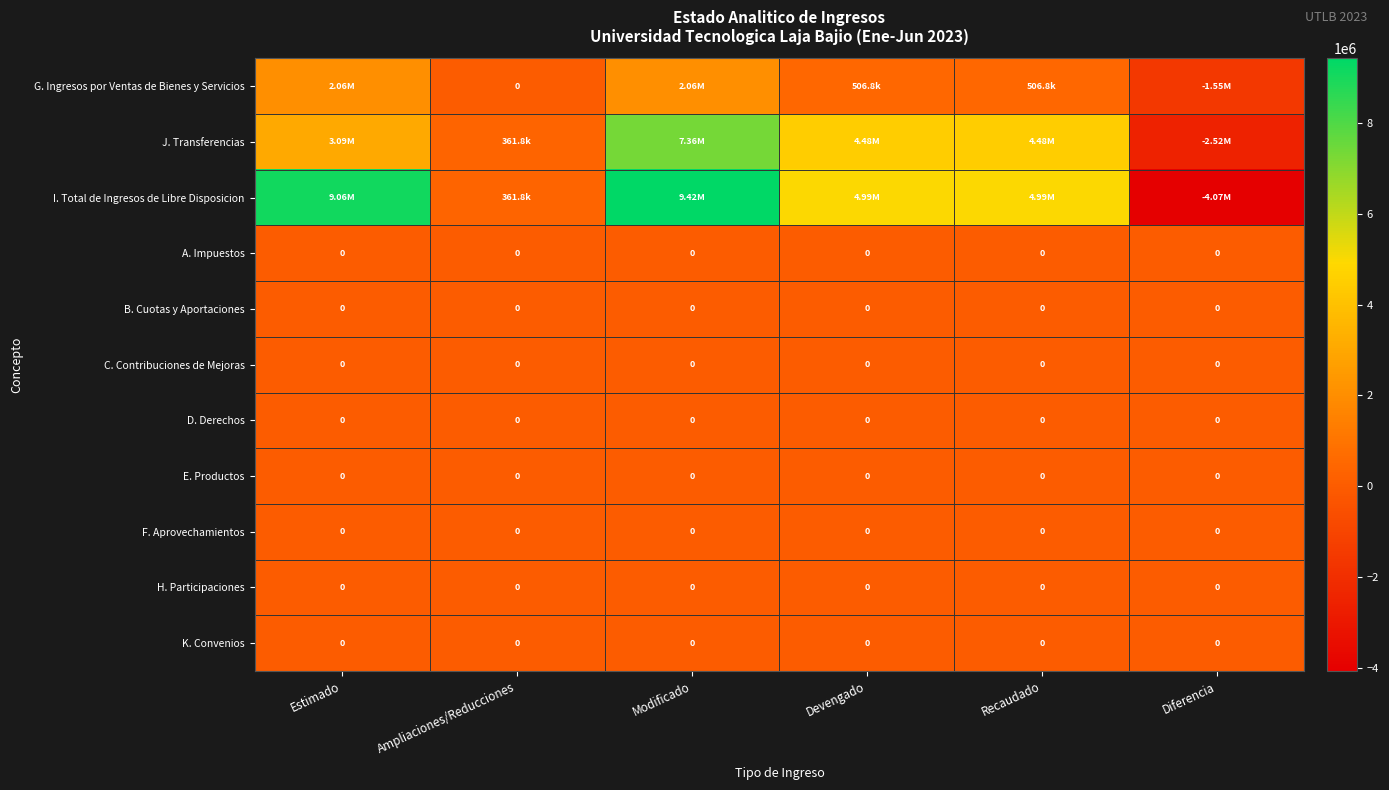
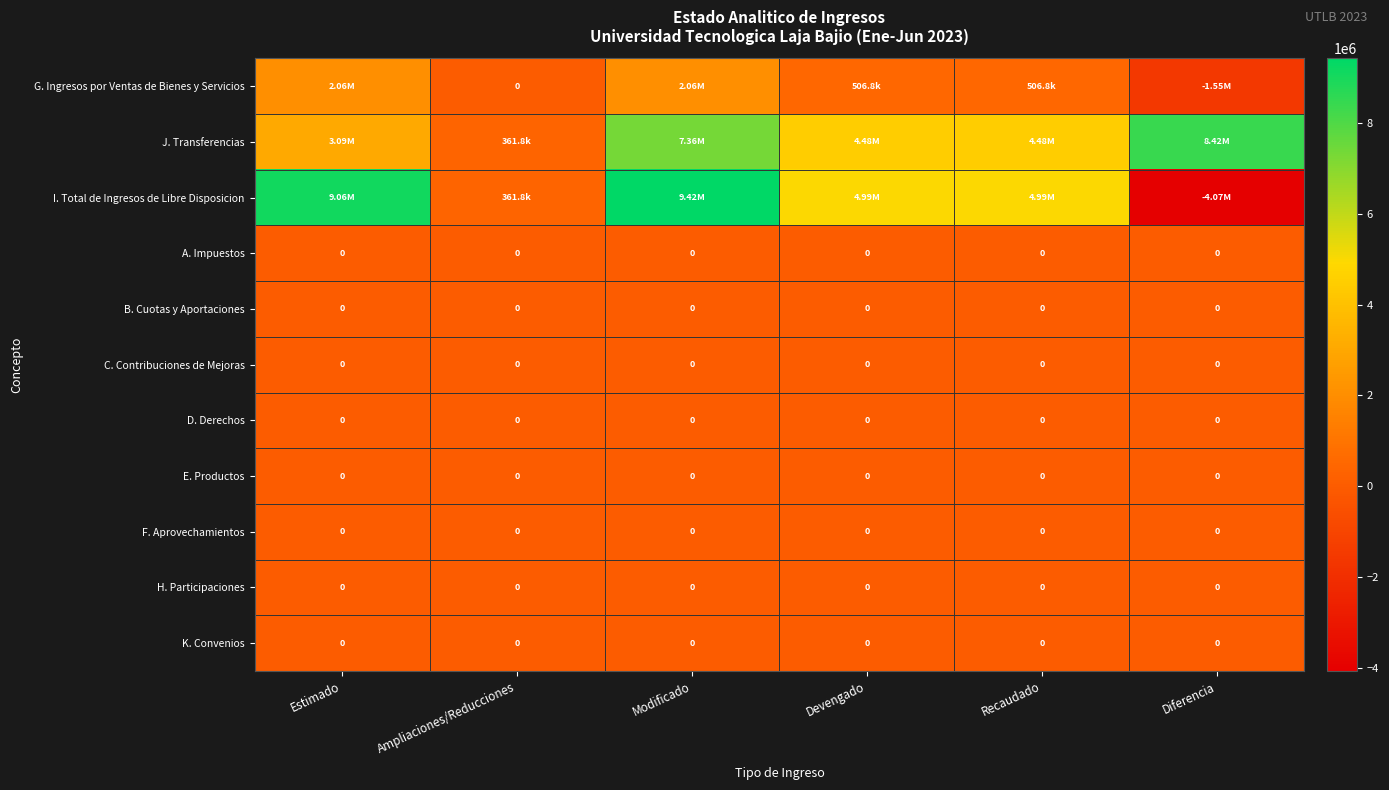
J. Transferencias, Diferencia: -2.52M -> 8.42M
